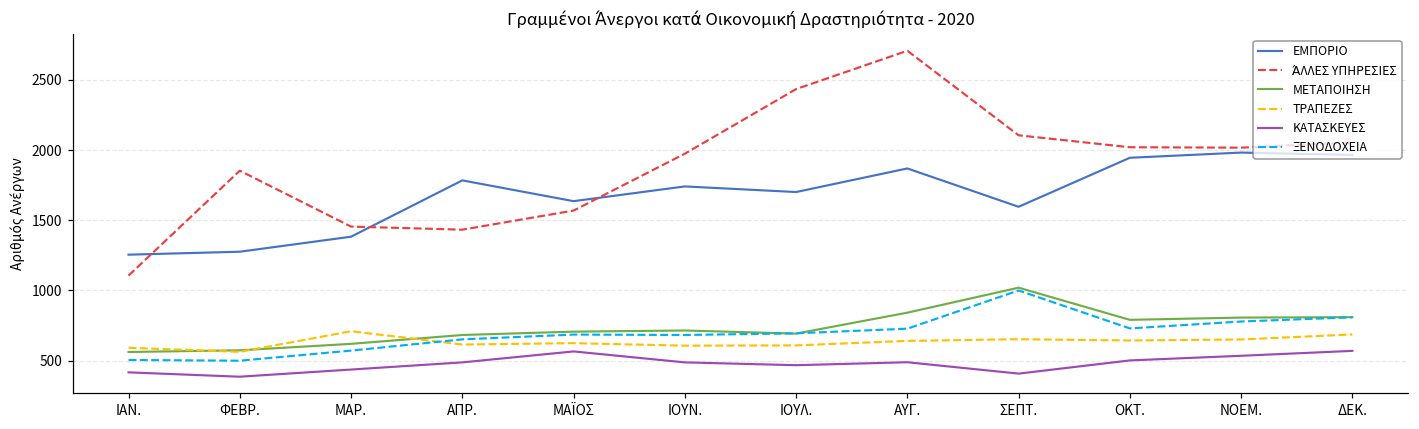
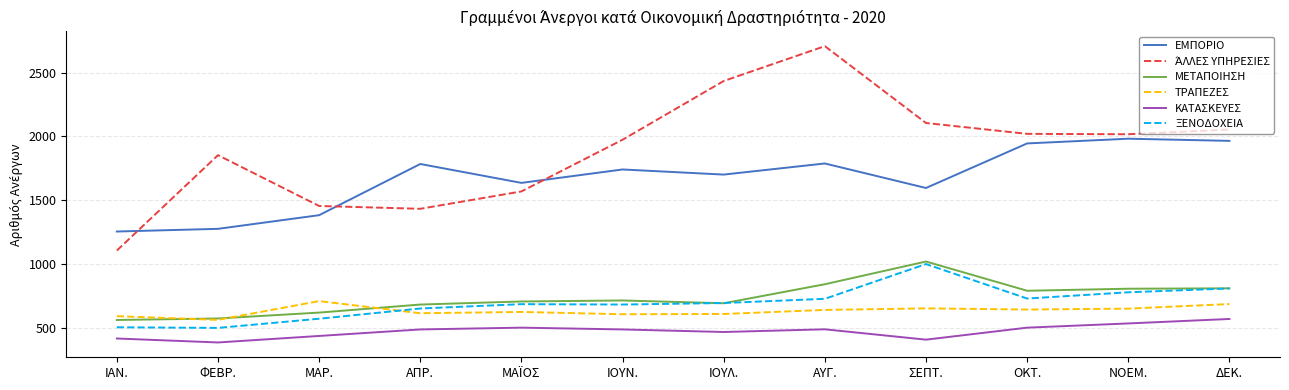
ΚΑΤΑΣΚΕΥΕΣ, ΜΑΪΟΣ: 570 -> 500
ΕΜΠΟΡΙΟ, ΑΥΓ.: 1870 -> 1790
